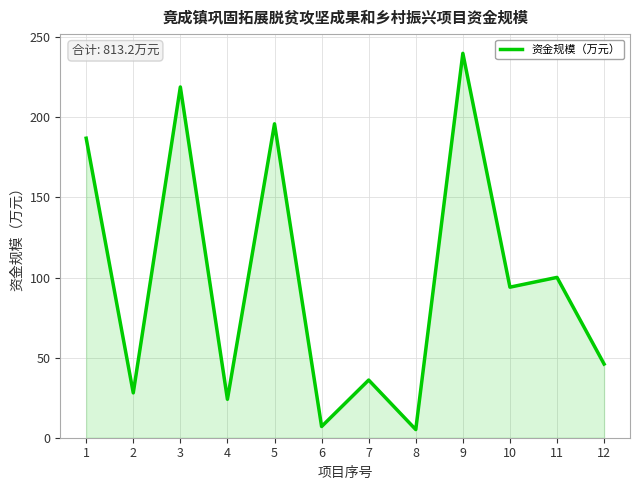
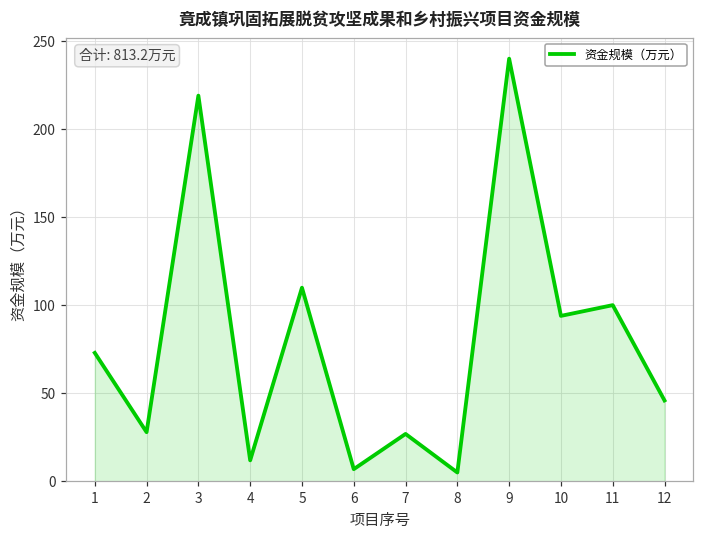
1: 187 -> 73
4: 24 -> 12
5: 196 -> 110
7: 36 -> 27
